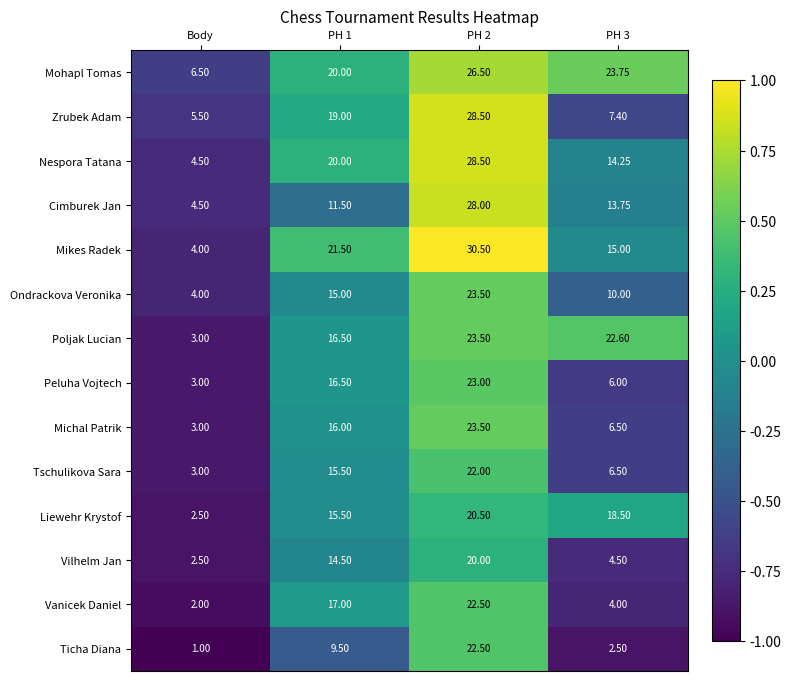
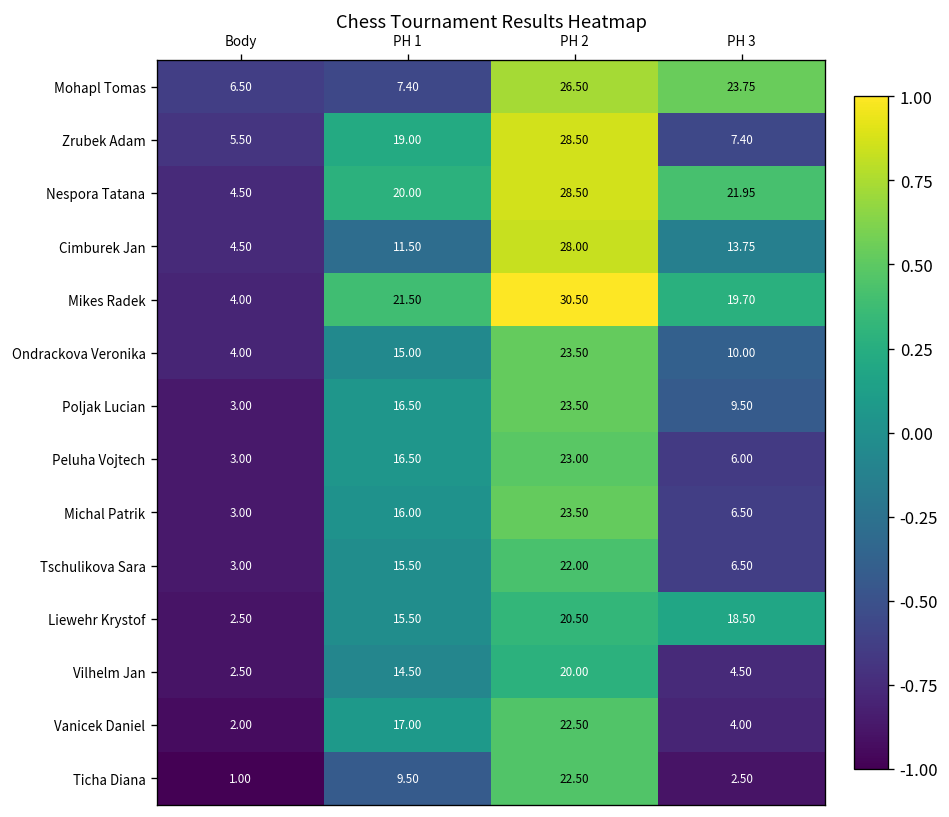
Mohapl Tomas, PH 1: 20.00 -> 7.40
Nespora Tatana, PH 3: 14.25 -> 21.95
Mikes Radek, PH 3: 15.00 -> 19.70
Poljak Lucian, PH 3: 22.60 -> 9.50
